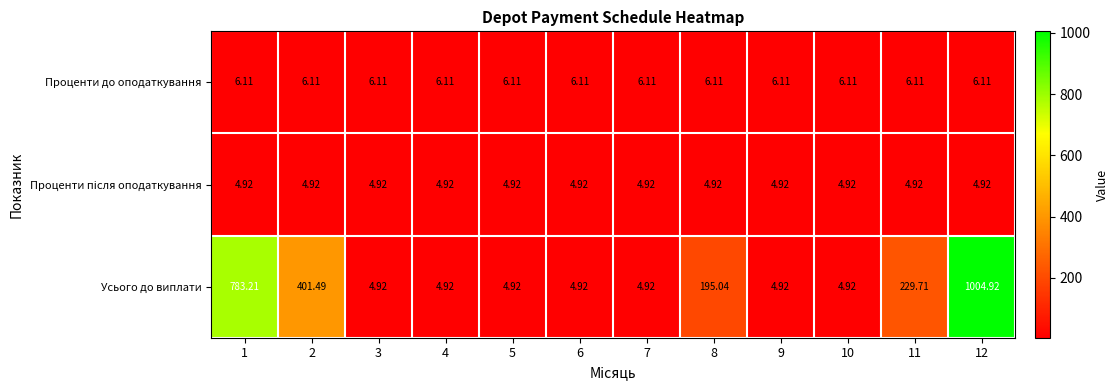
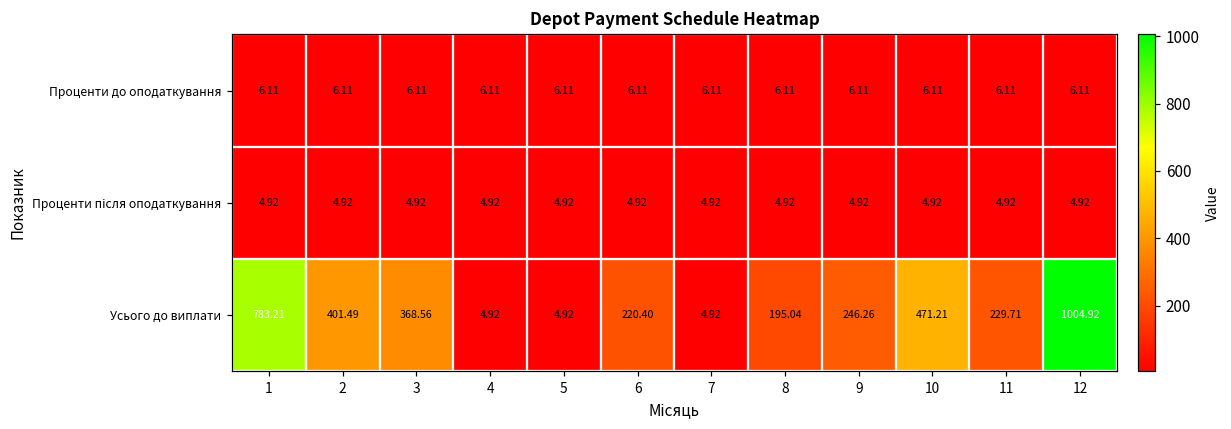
Усього до виплати, 3: 4.92 -> 368.56
Усього до виплати, 6: 4.92 -> 220.40
Усього до виплати, 9: 4.92 -> 246.26
Усього до виплати, 10: 4.92 -> 471.21
